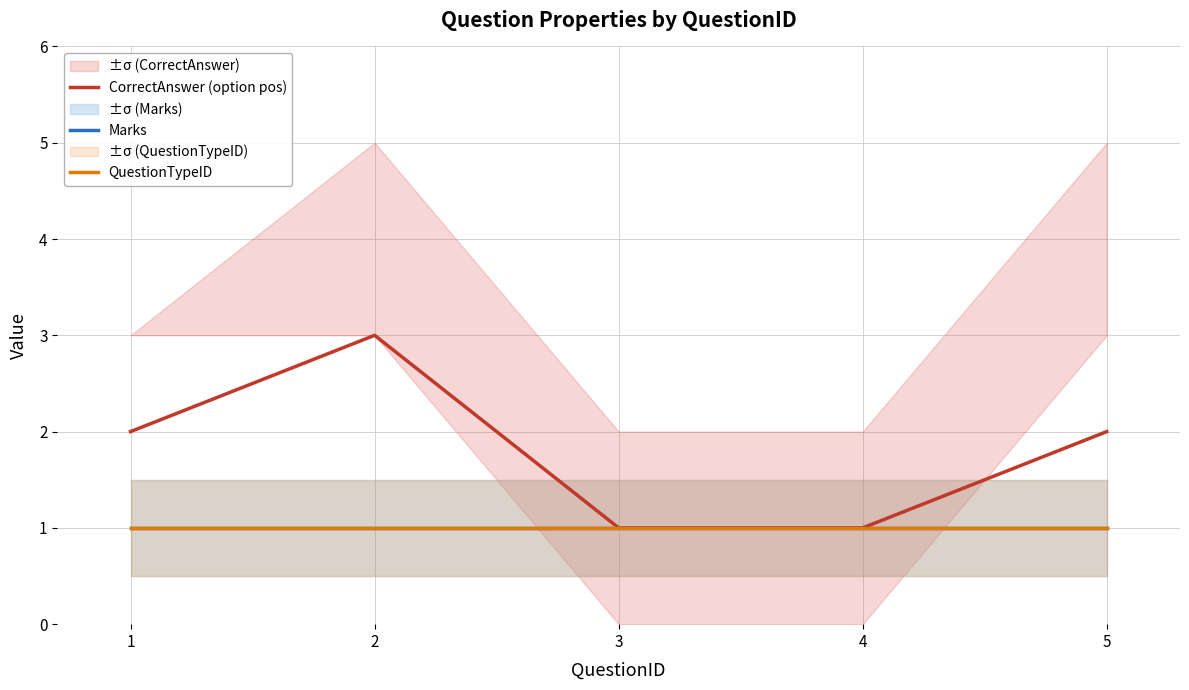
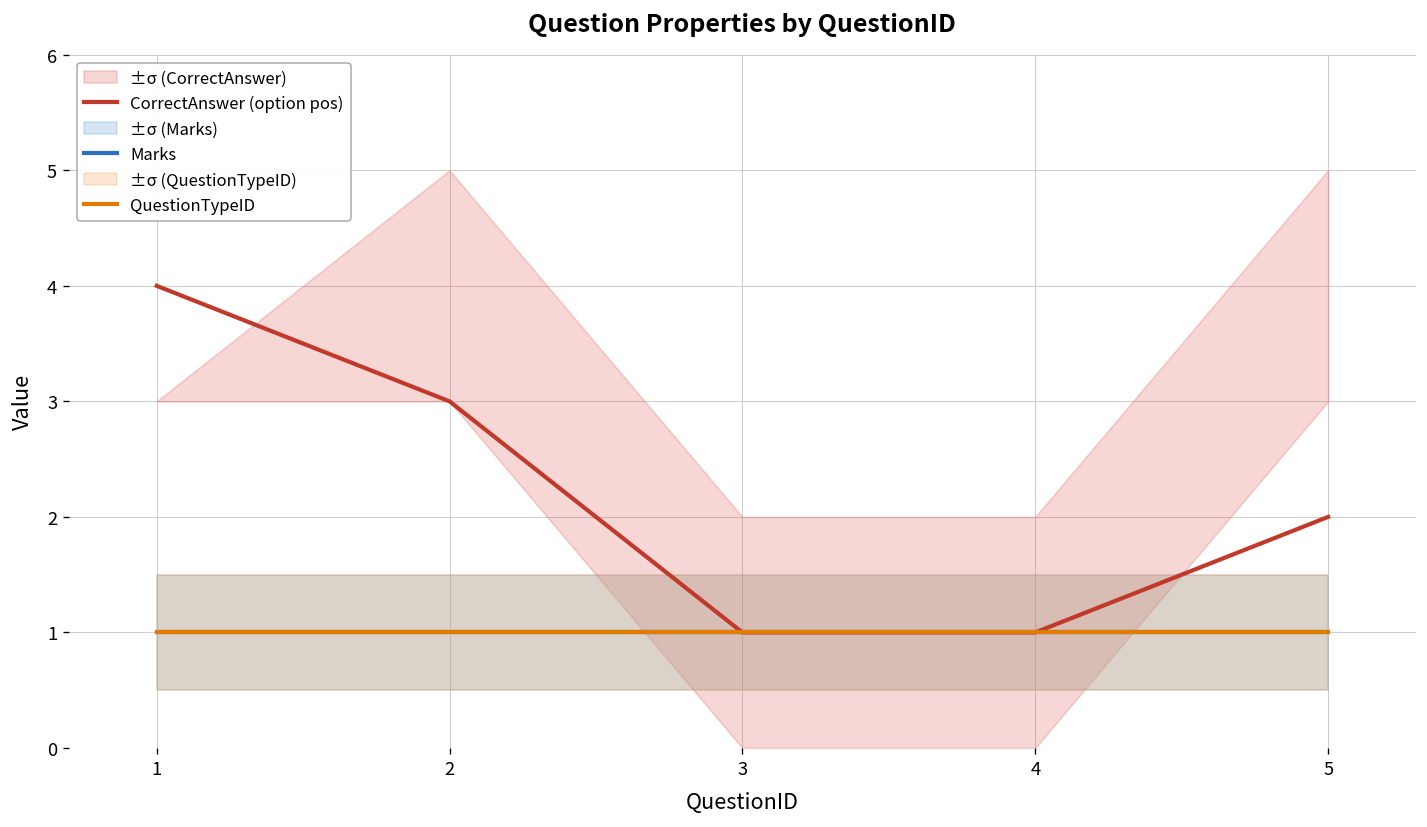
CorrectAnswer (option pos), 1: 2 -> 4
